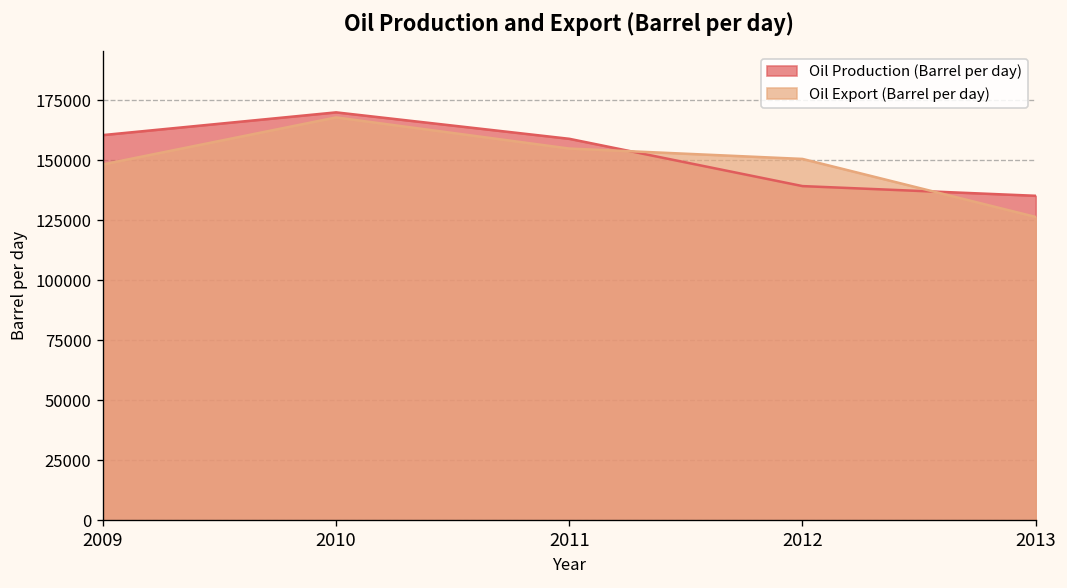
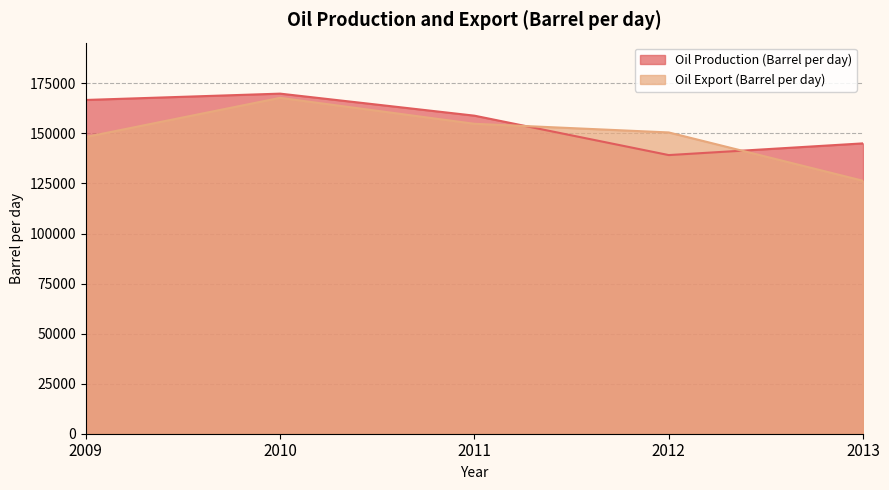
Oil Production (Barrel per day), 2009: 160000 -> 167000
Oil Production (Barrel per day), 2013: 135000 -> 145000
